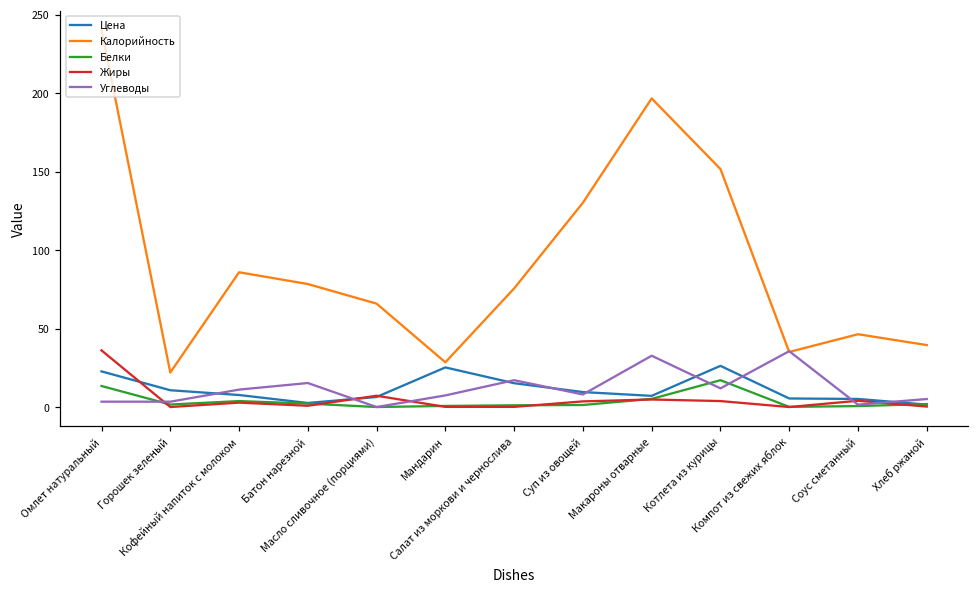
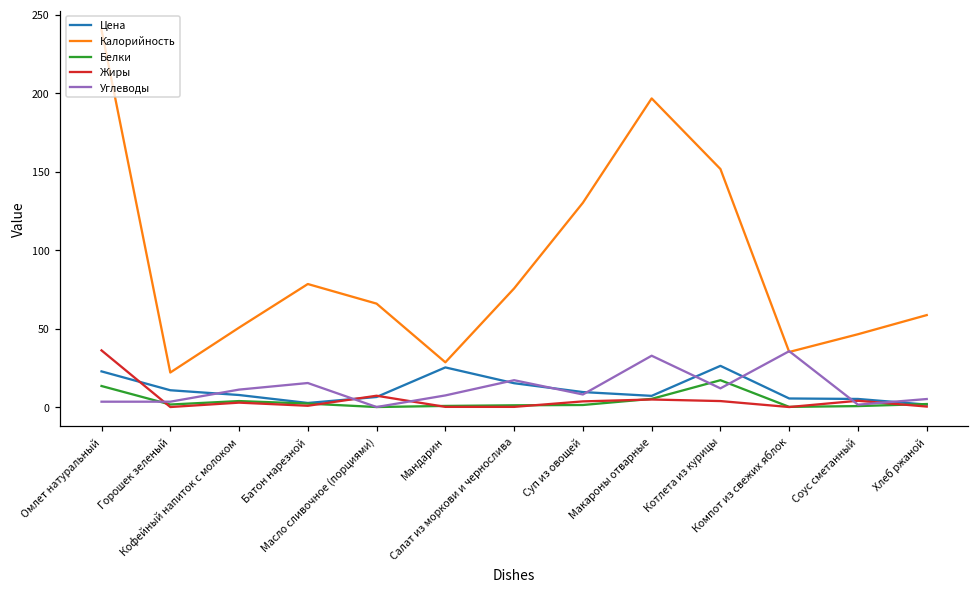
Калорийность, Кофейный напиток с молоком: 86 -> 51
Калорийность, Хлеб ржаной: 40 -> 59
